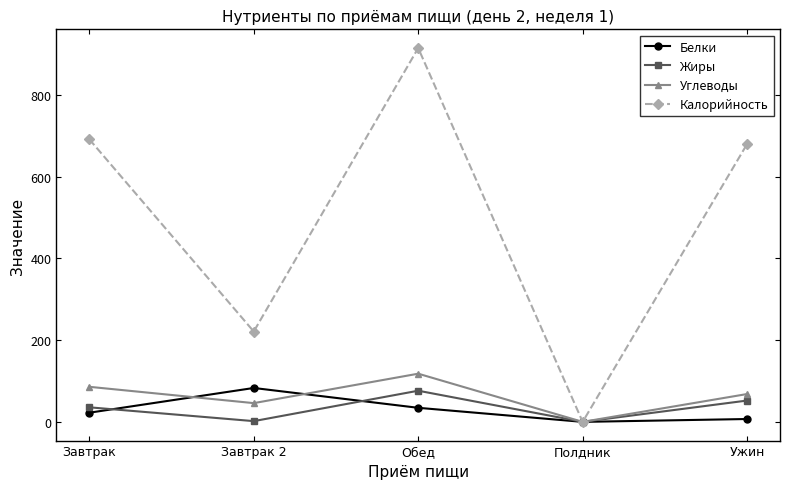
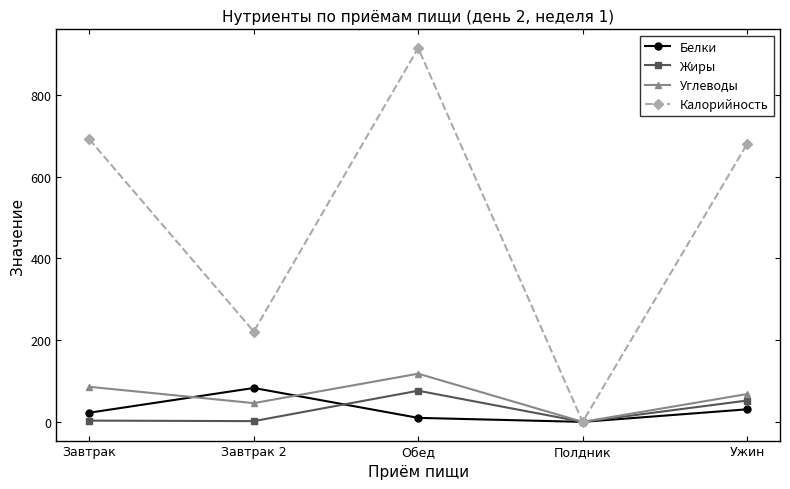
Жиры, Завтрак: 40 -> 0
Белки, Обед: 30 -> 10
Белки, Ужин: 10 -> 30
